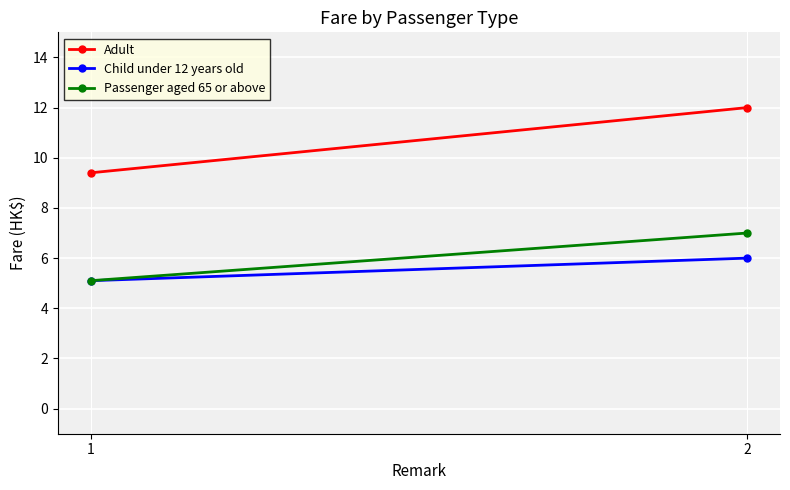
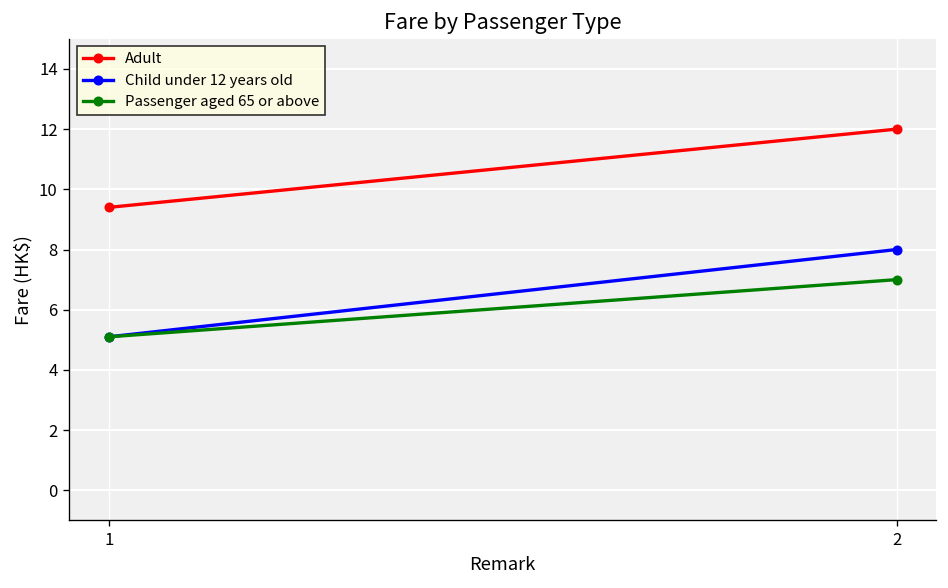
Child under 12 years old, 2: 6 -> 8
